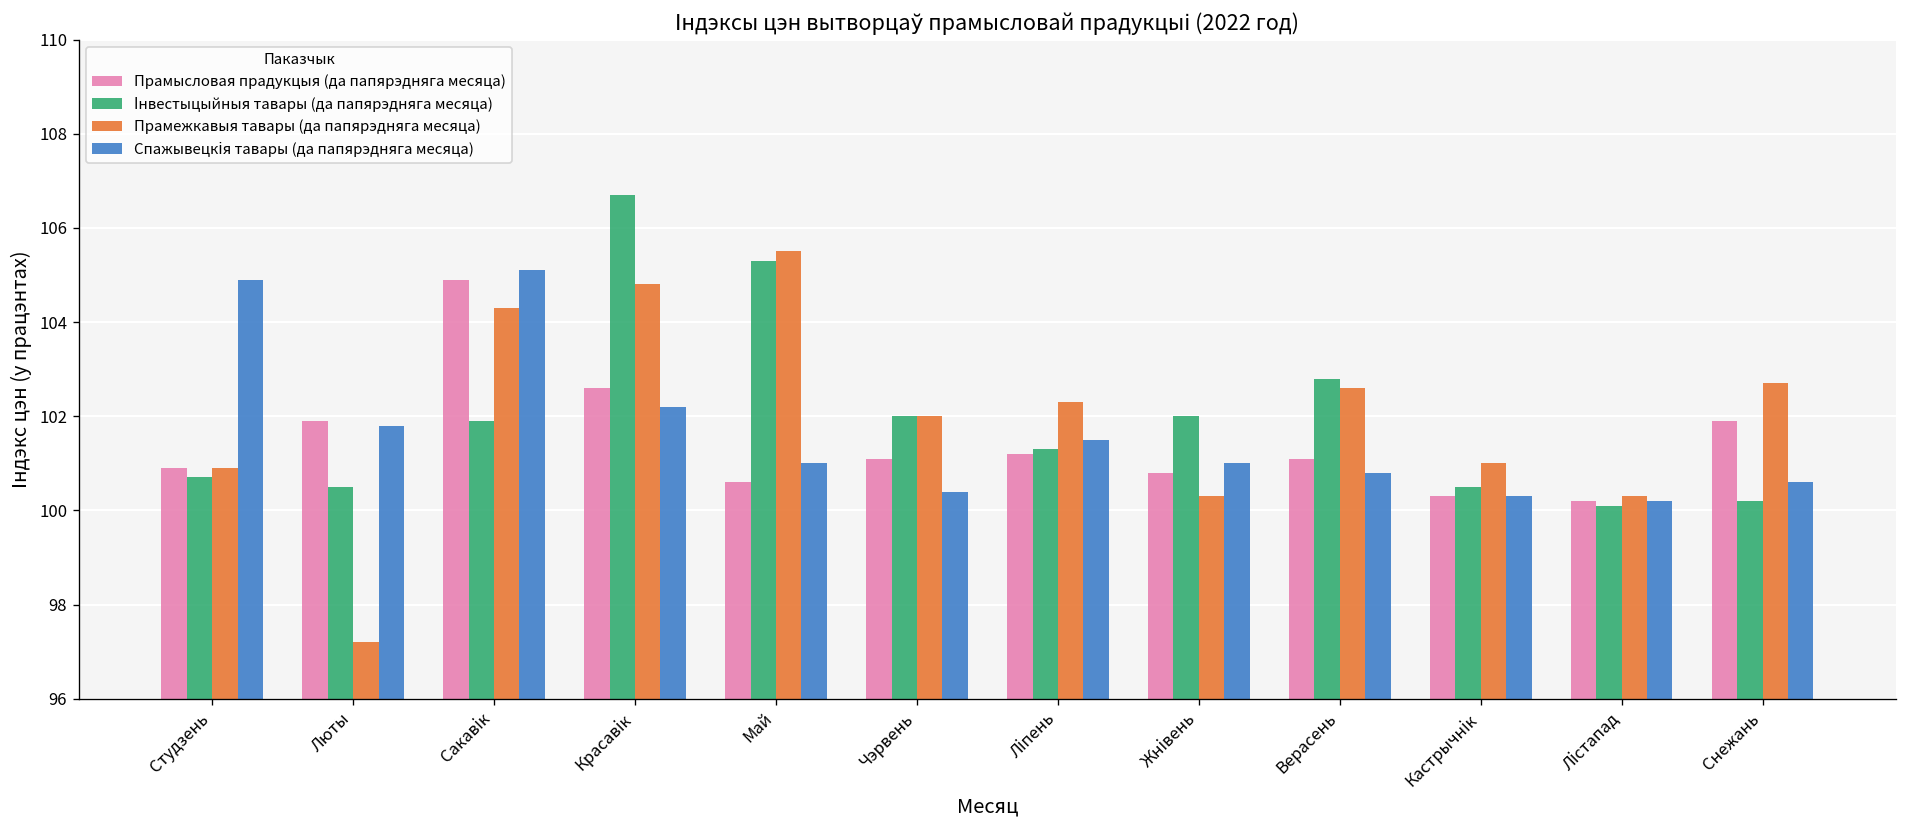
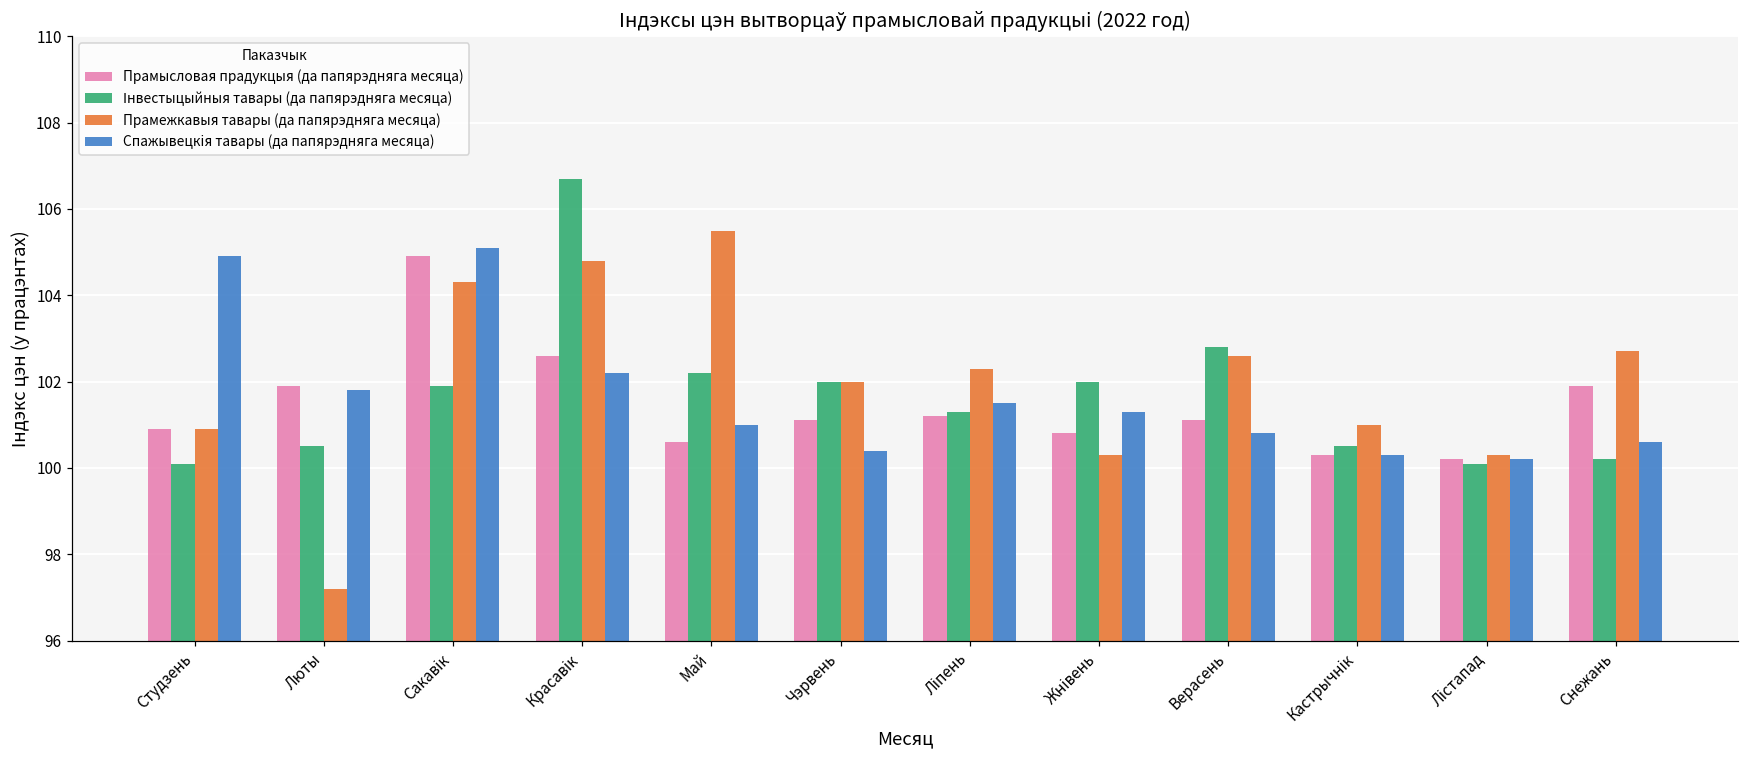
Інвестыцыйныя тавары (да папярэдняга месяца), Студзень: 100.7 -> 100.1
Інвестыцыйныя тавары (да папярэдняга месяца), Май: 105.3 -> 102.2
Спажывецкія тавары (да папярэдняга месяца), Жнівень: 101.0 -> 101.3
